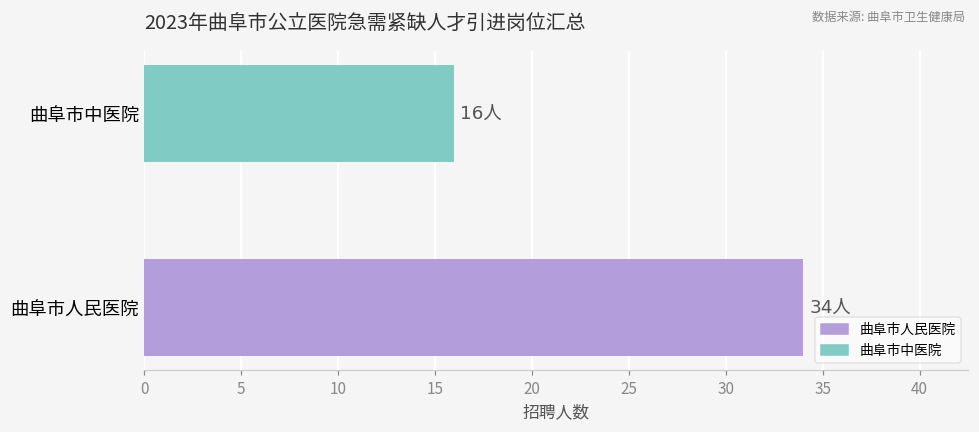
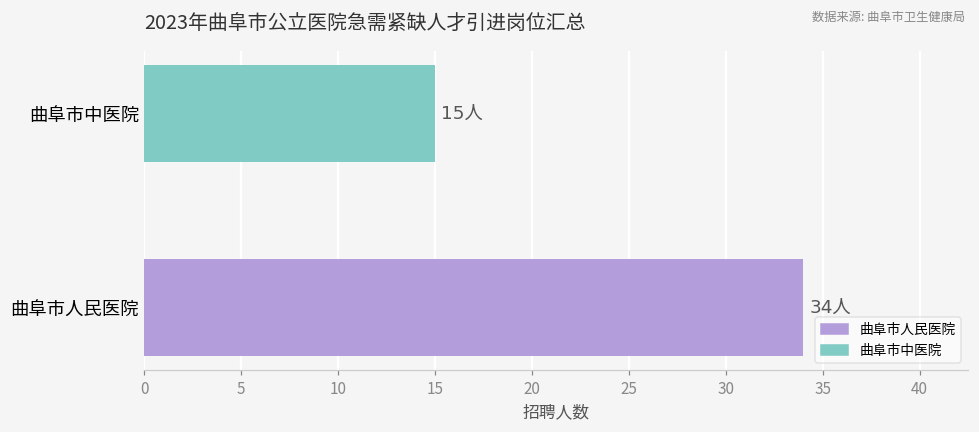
曲阜市中医院: 16人 -> 15人
